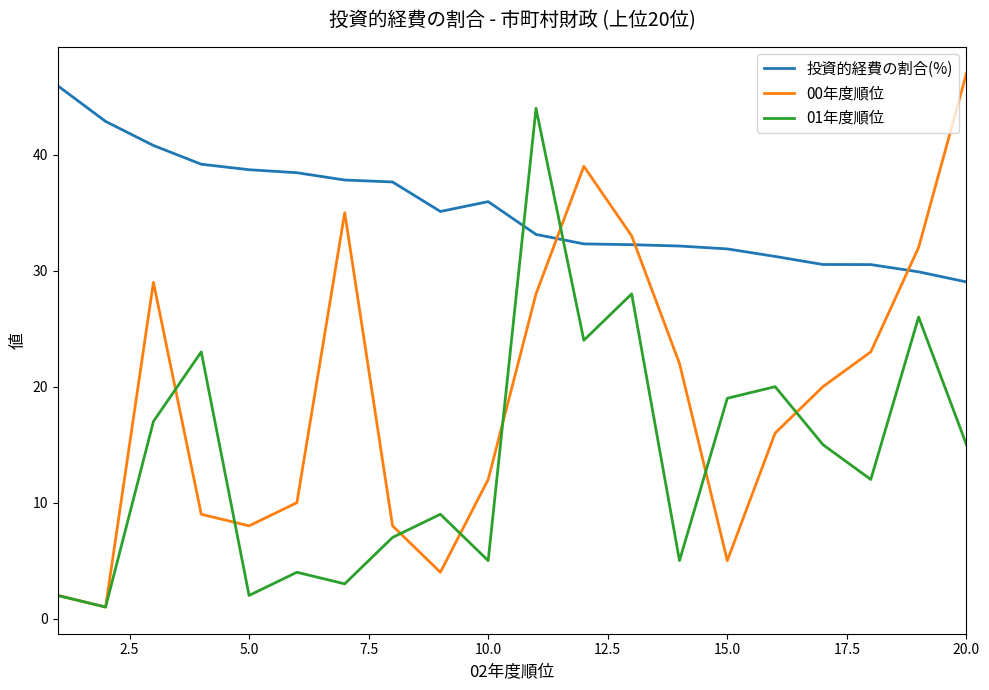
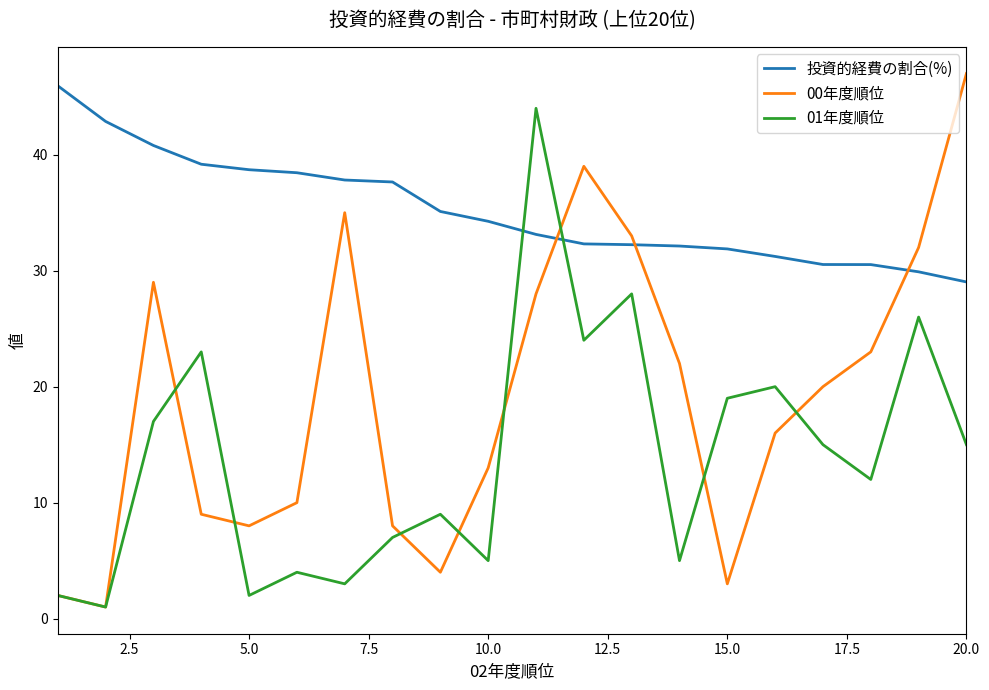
投資的経費の割合(%), 10.0: 36.0 -> 34.3
00年度順位, 10.0: 12 -> 13
00年度順位, 15.0: 5 -> 3
